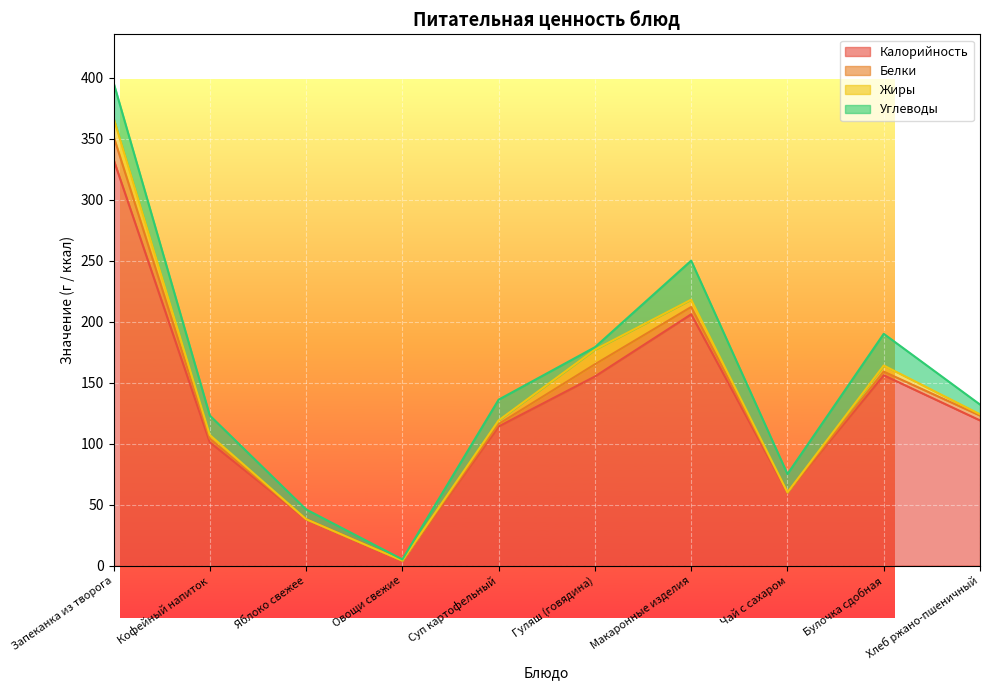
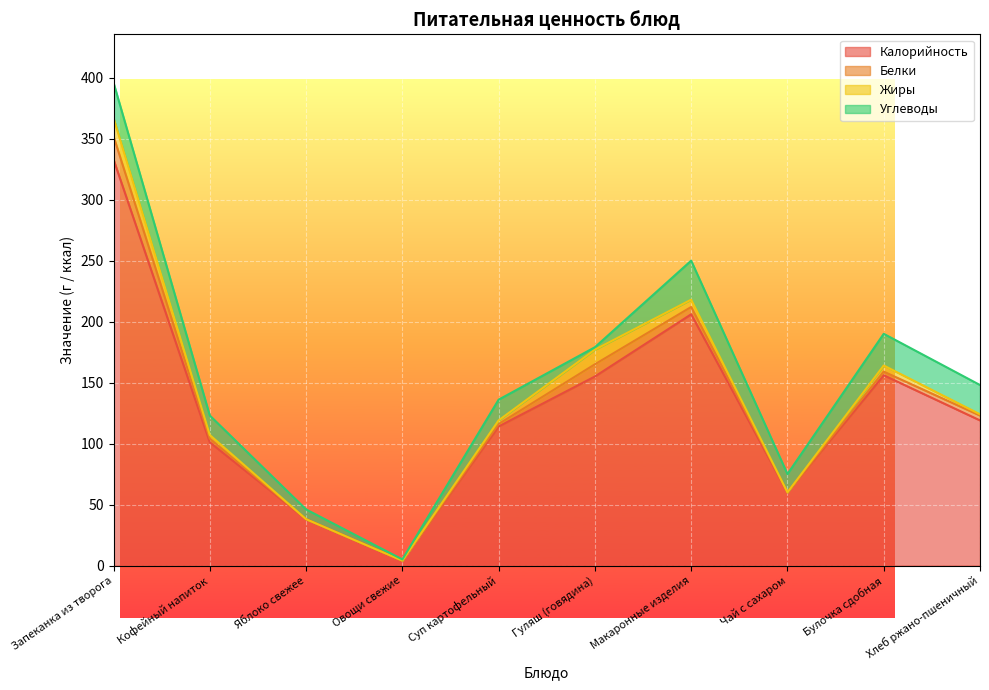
Углеводы, Хлеб ржано-пшеничный: 8 -> 24
